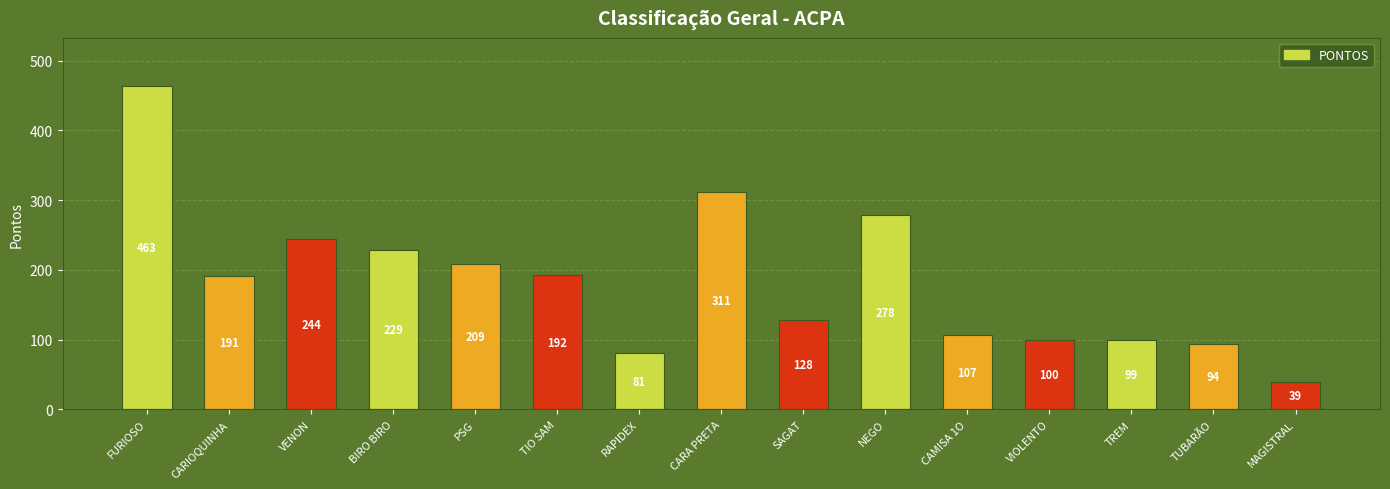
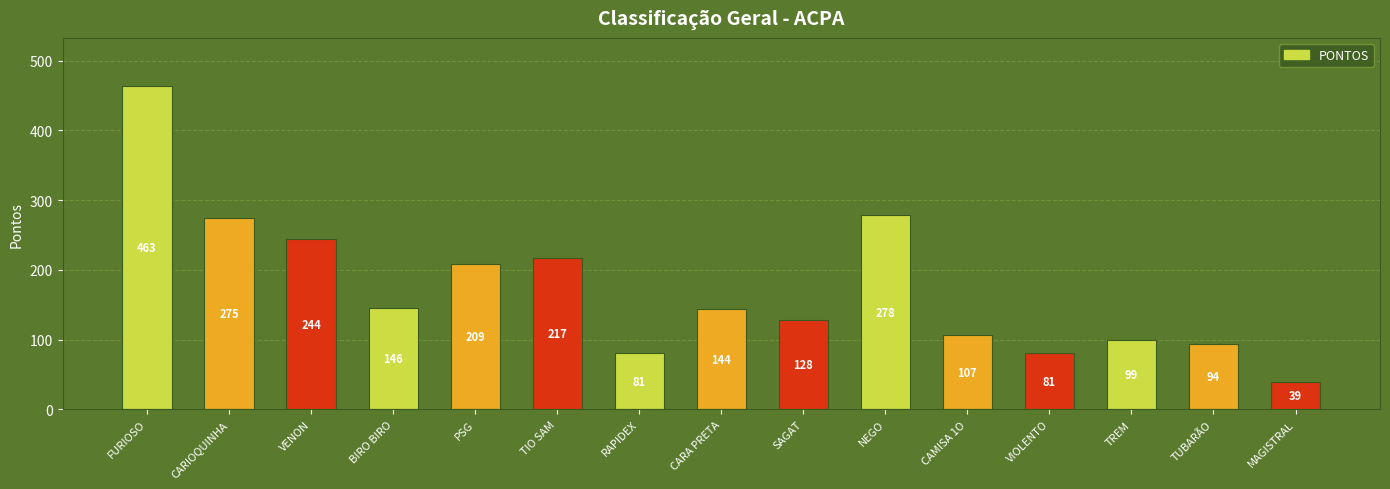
CARIOQUINHA: 191 -> 275
BIRO BIRO: 229 -> 146
TIO SAM: 192 -> 217
CARA PRETA: 311 -> 144
VIOLENTO: 100 -> 81
